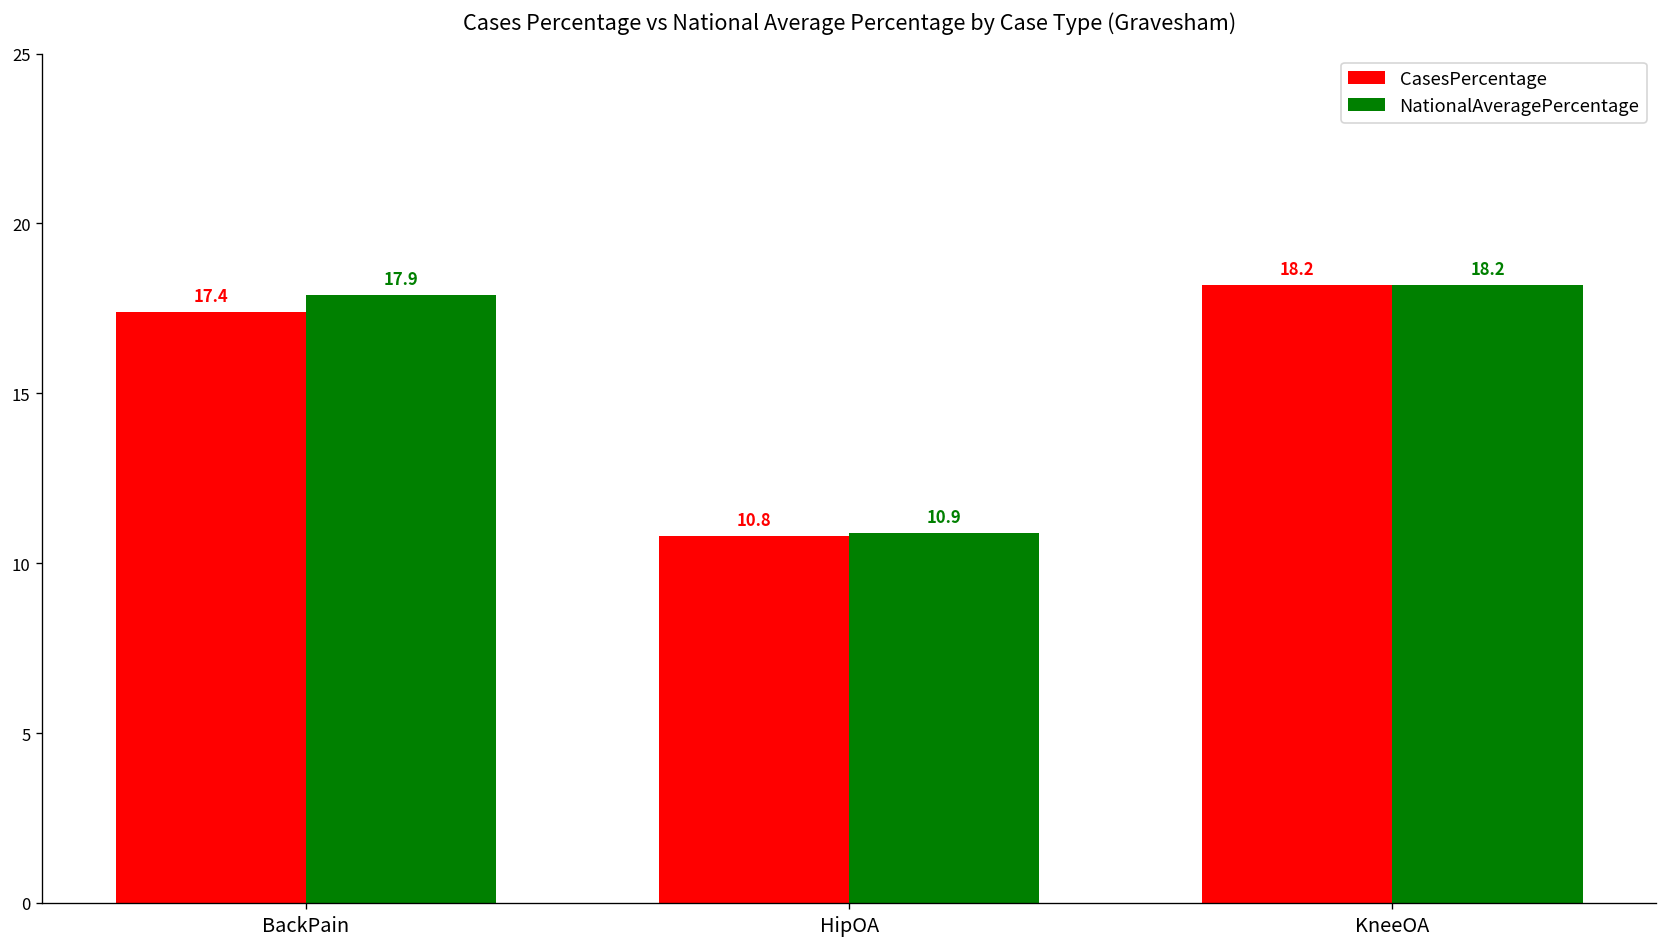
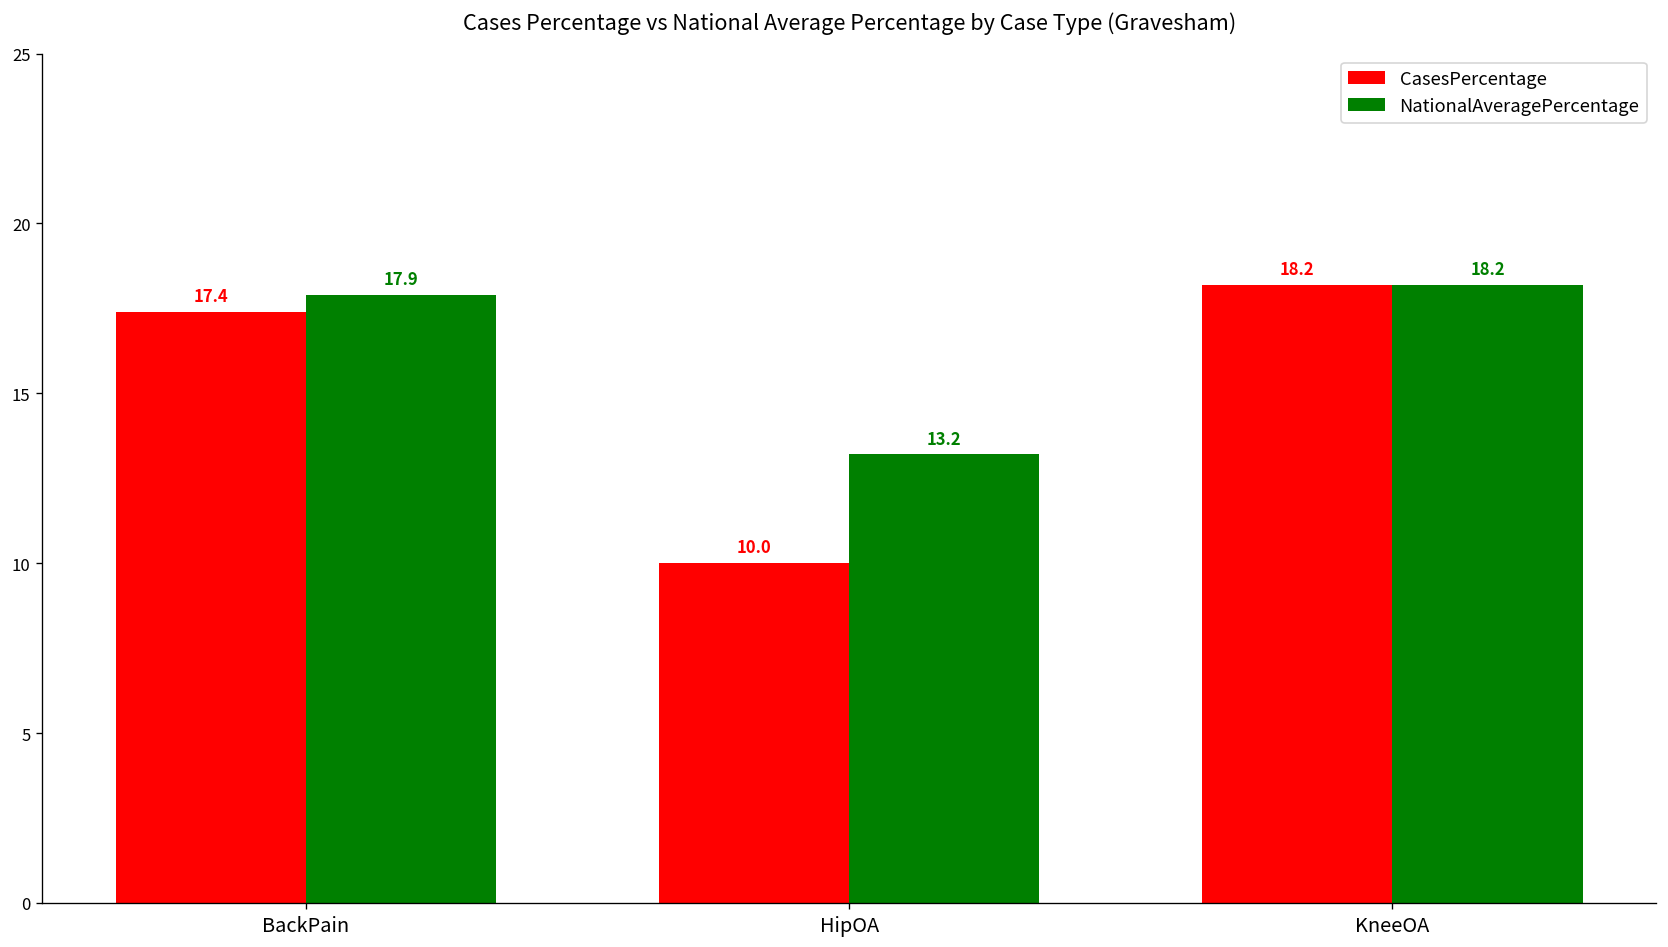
CasesPercentage, HipOA: 10.8 -> 10.0
NationalAveragePercentage, HipOA: 10.9 -> 13.2
